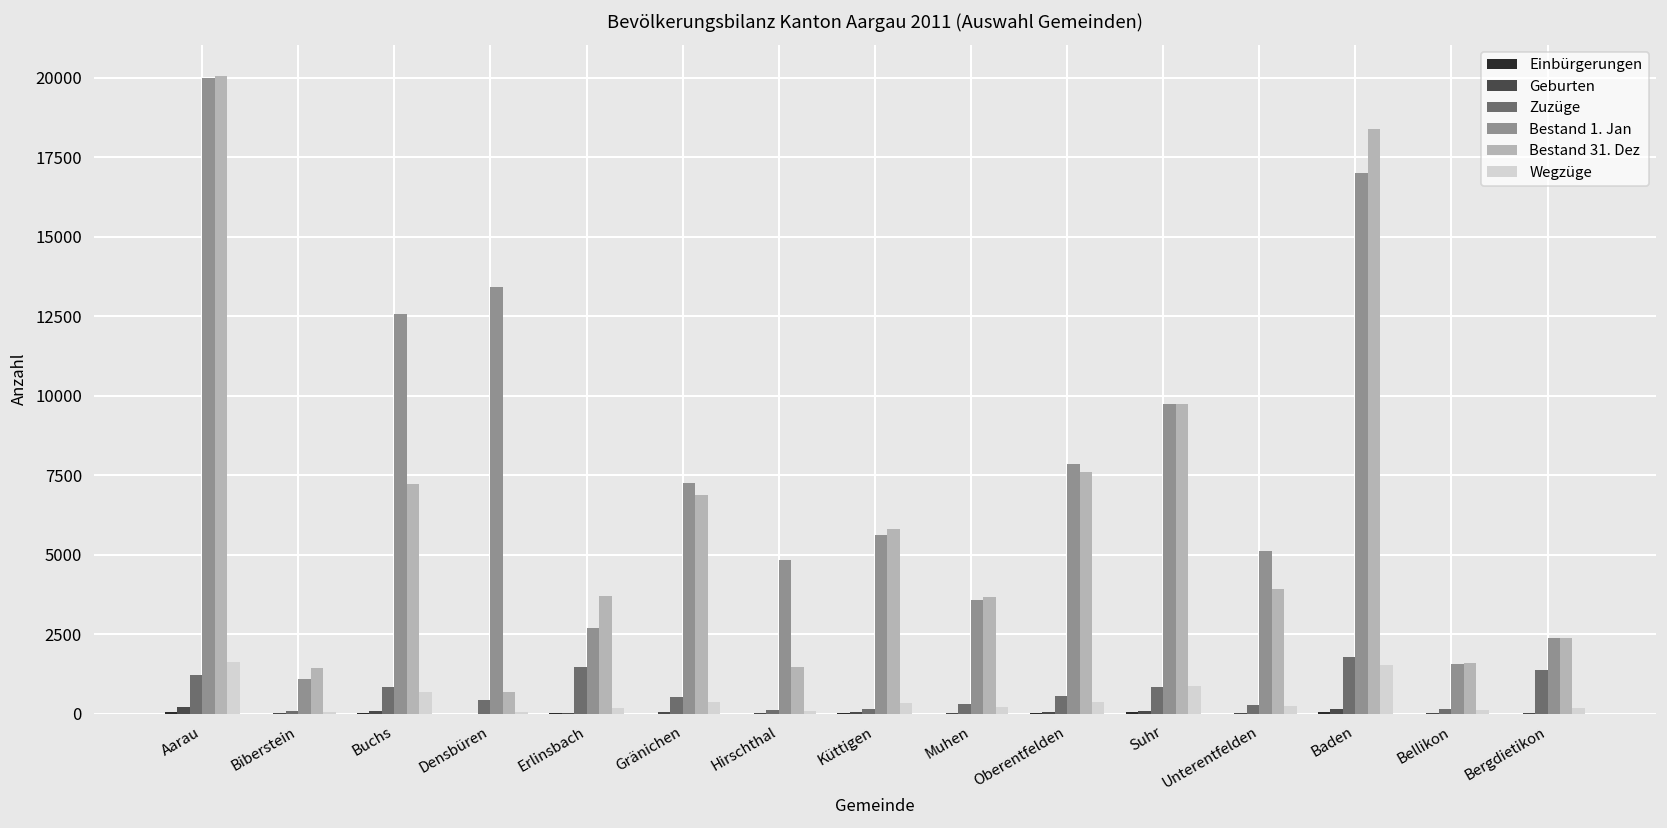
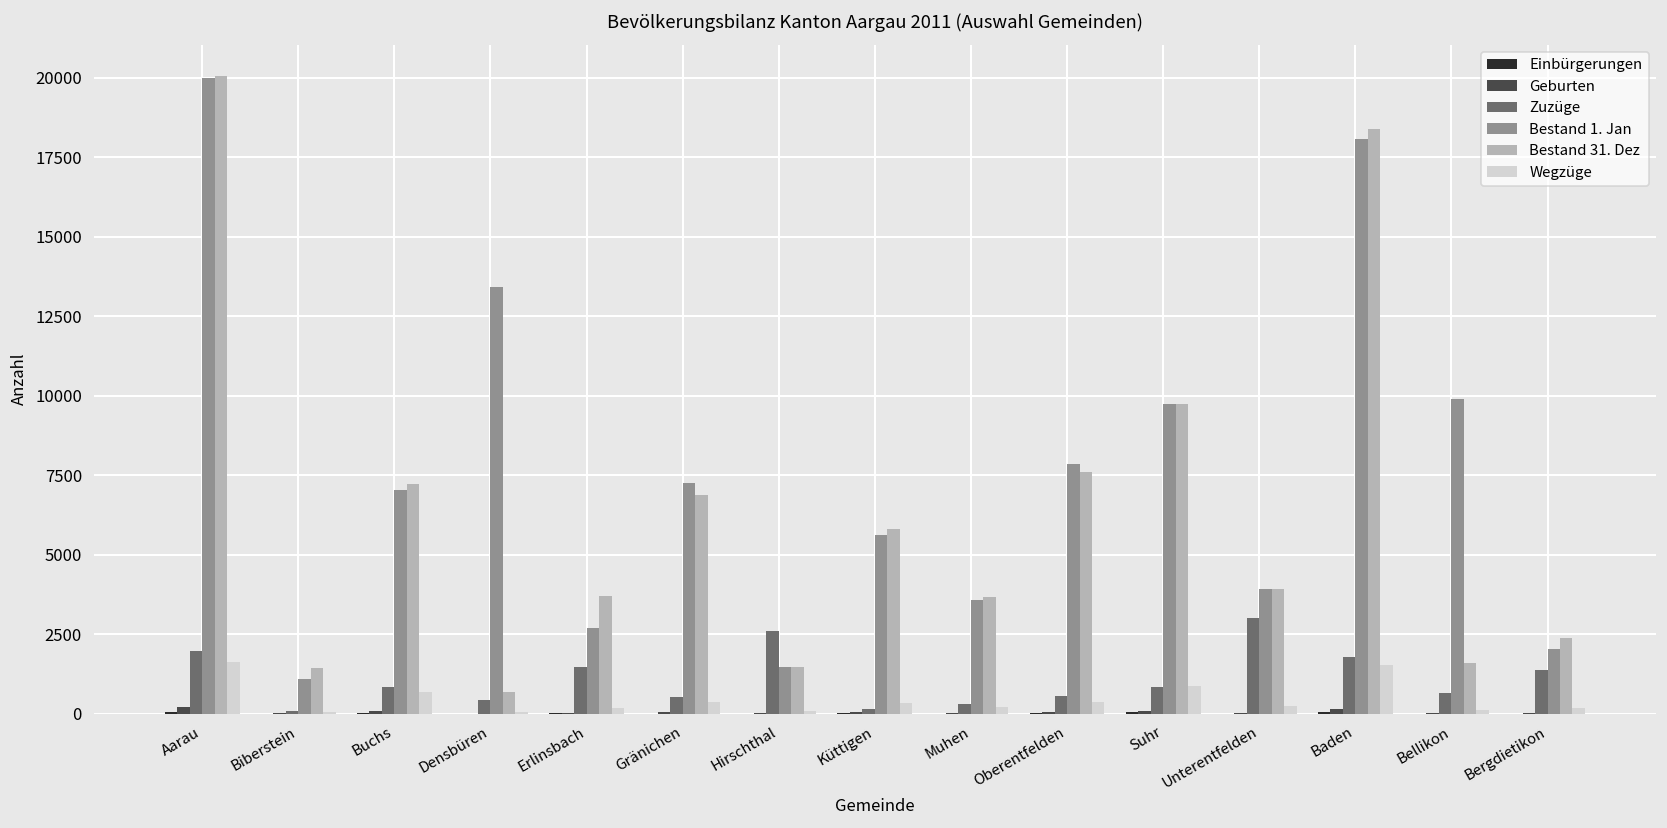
Zuzüge, Aarau: 1200 -> 2000
Bestand 1. Jan, Buchs: 12600 -> 7000
Zuzüge, Hirschthal: 100 -> 2600
Bestand 1. Jan, Hirschthal: 4800 -> 1500
Zuzüge, Unterentfelden: 300 -> 3000
Bestand 1. Jan, Unterentfelden: 5100 -> 3900
Bestand 1. Jan, Baden: 17000 -> 18100
Zuzüge, Bellikon: 100 -> 700
Bestand 1. Jan, Bellikon: 1600 -> 9900
Bestand 1. Jan, Bergdietikon: 2400 -> 2000
